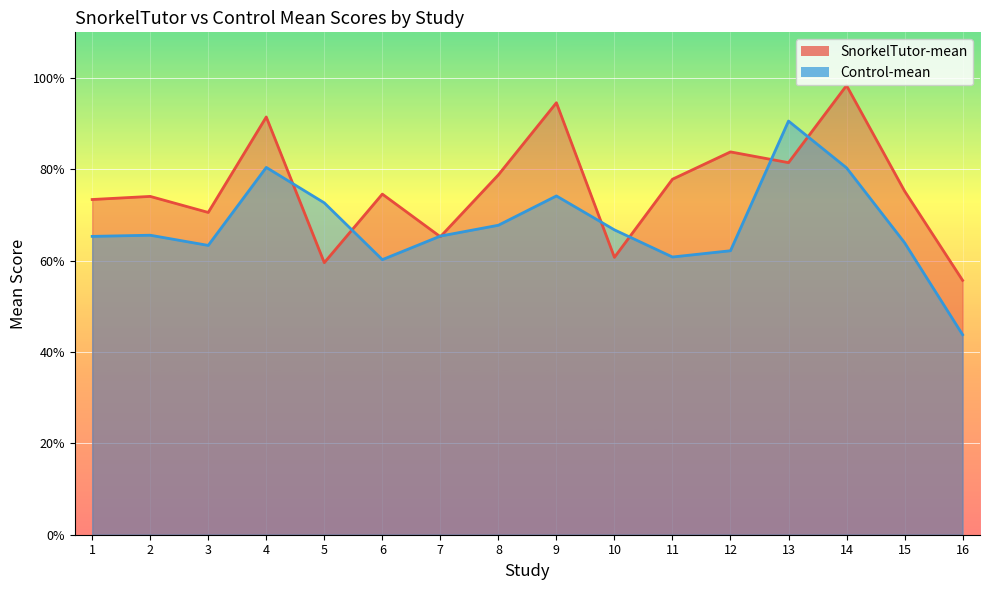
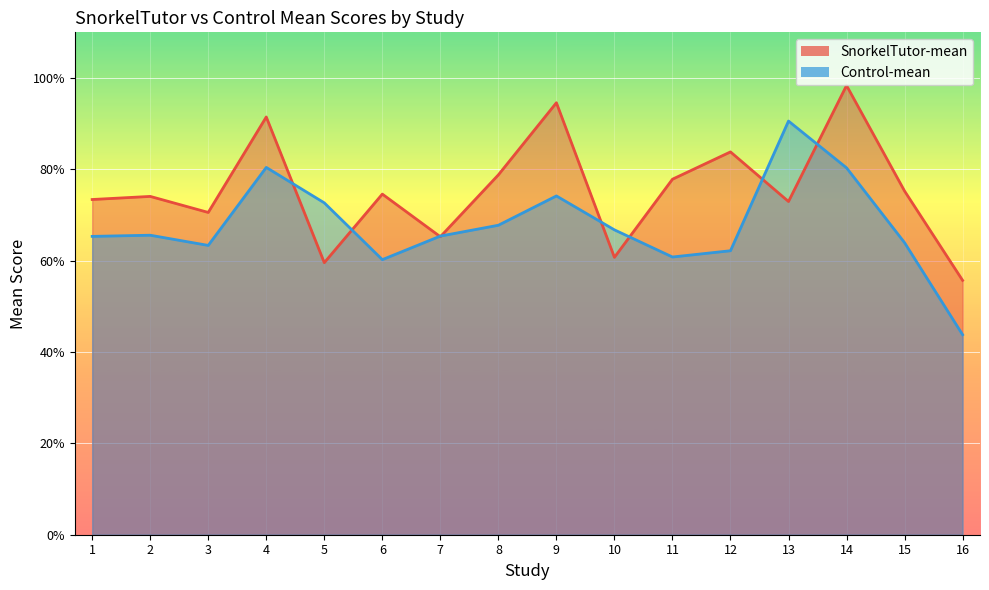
SnorkelTutor-mean, 13: 81% -> 73%
